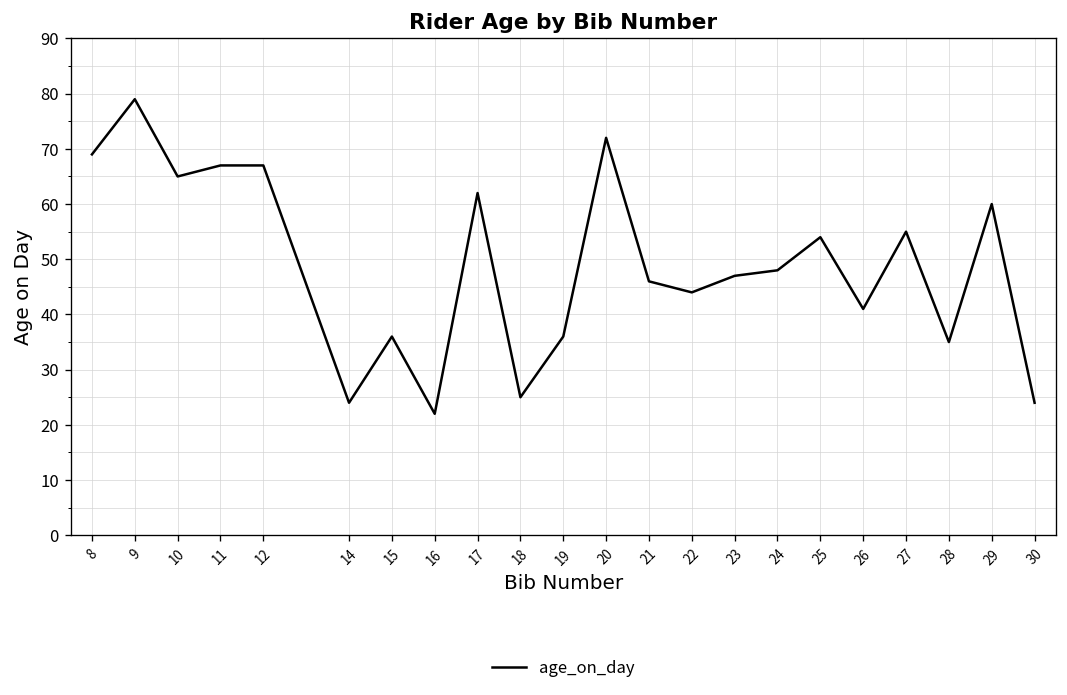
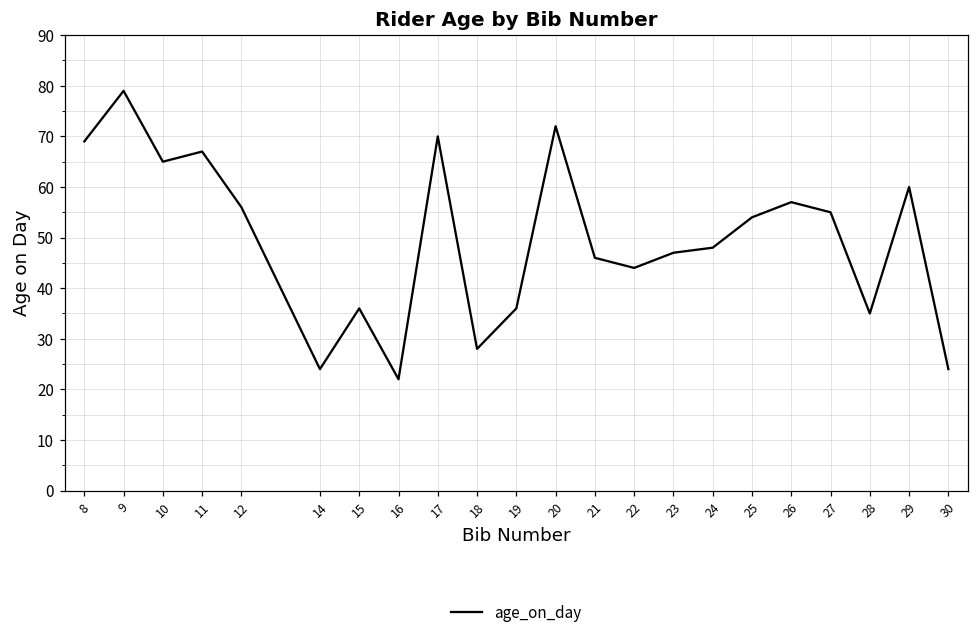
12: 67 -> 56
17: 62 -> 70
18: 25 -> 28
26: 41 -> 57
